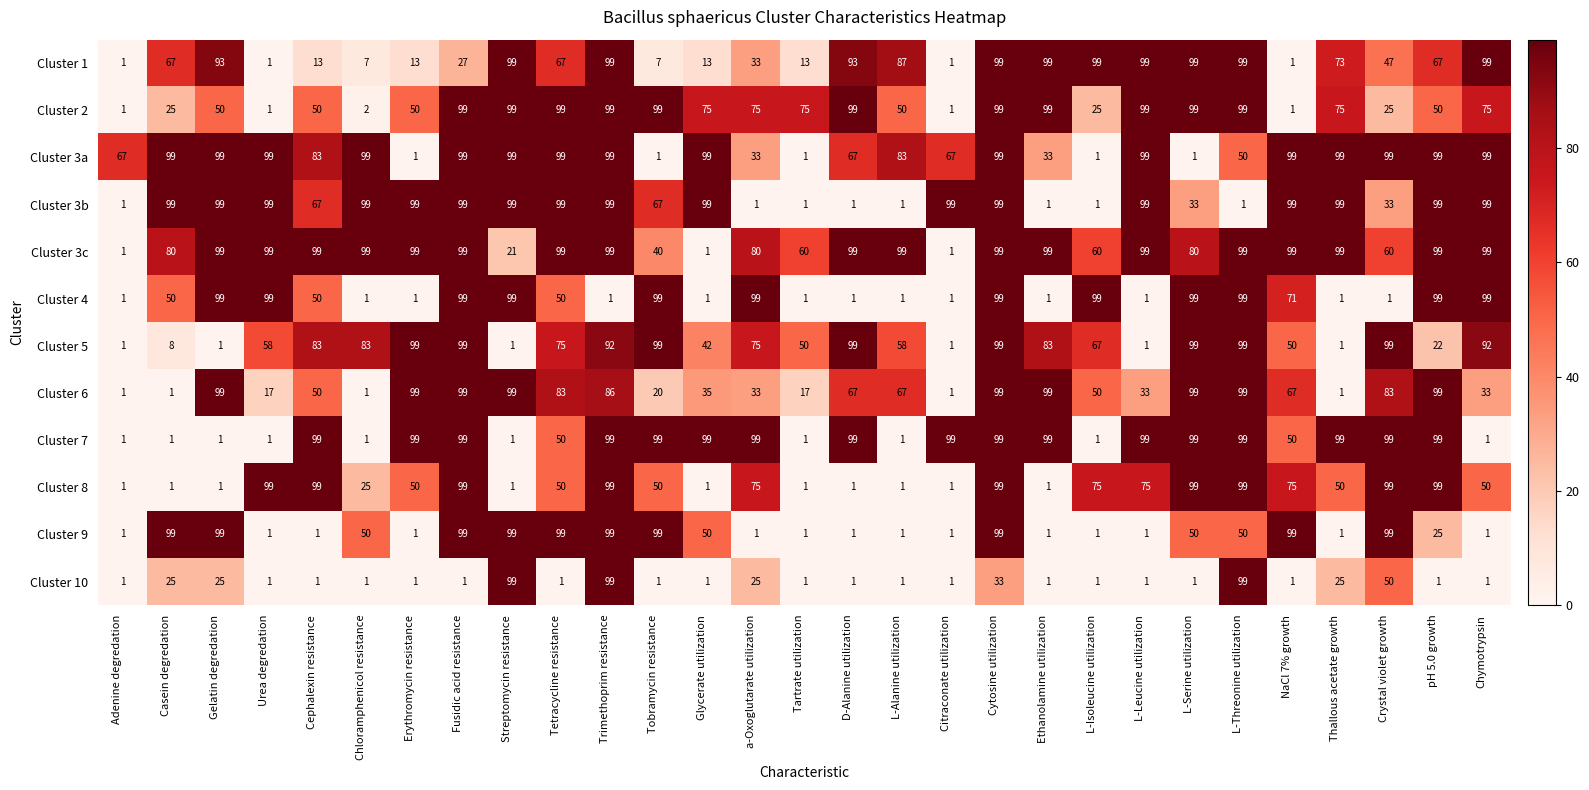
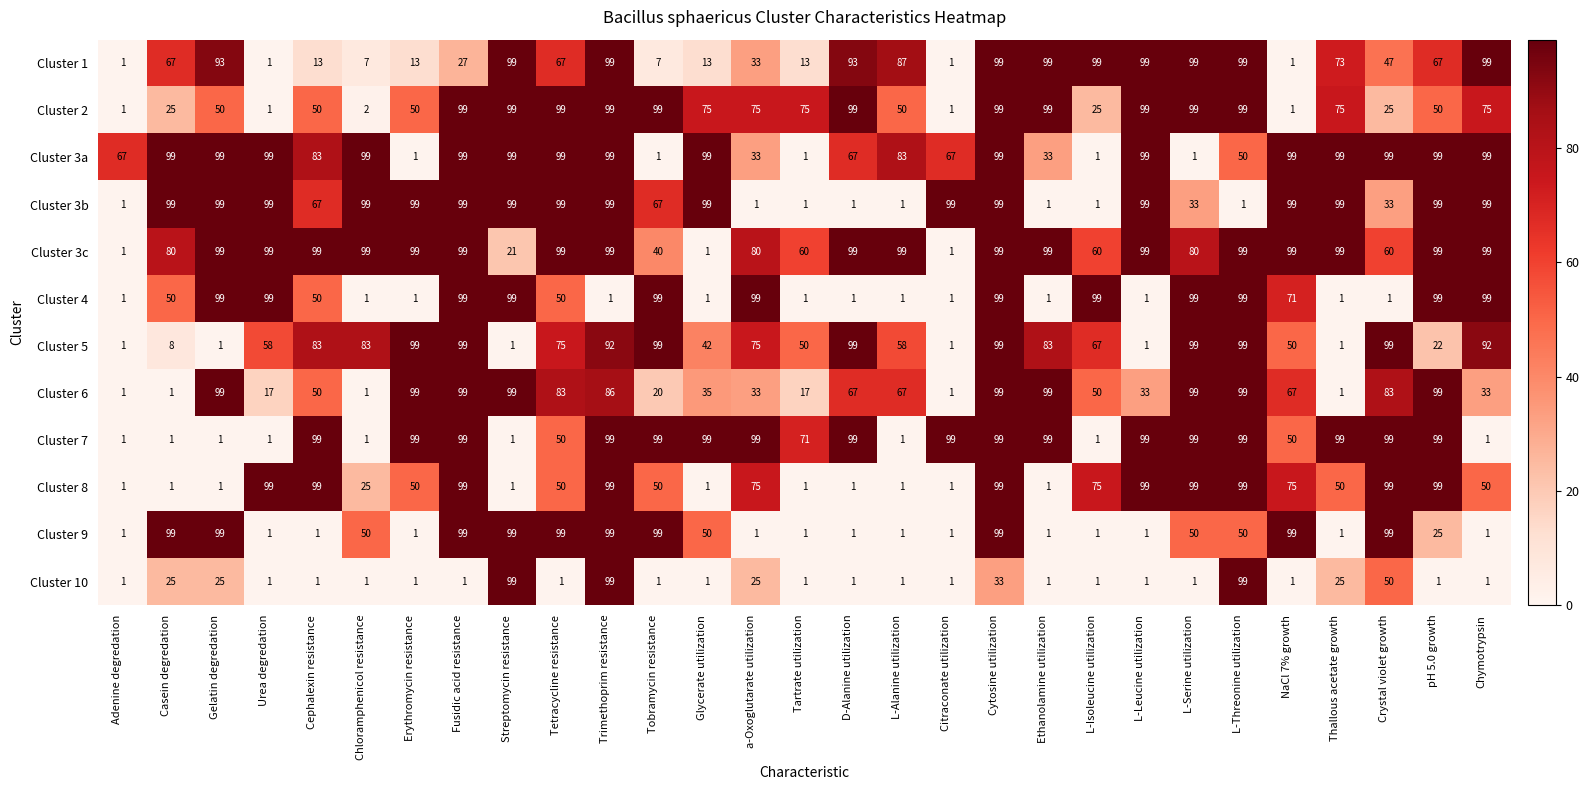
Cluster 7, Tartrate utilization: 1 -> 71
Cluster 8, L-Leucine utilization: 75 -> 99
